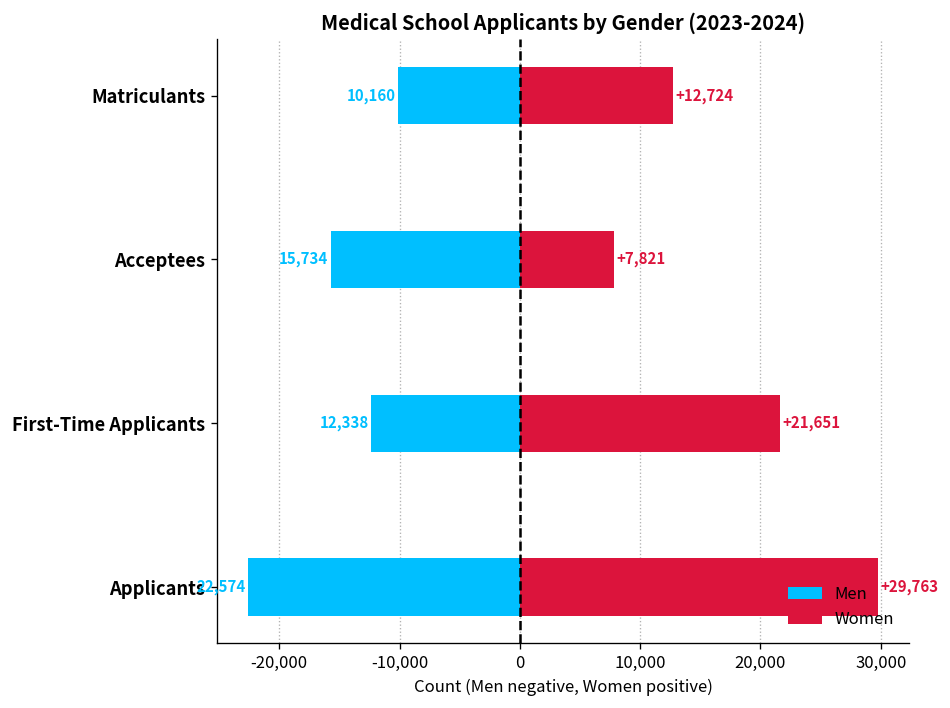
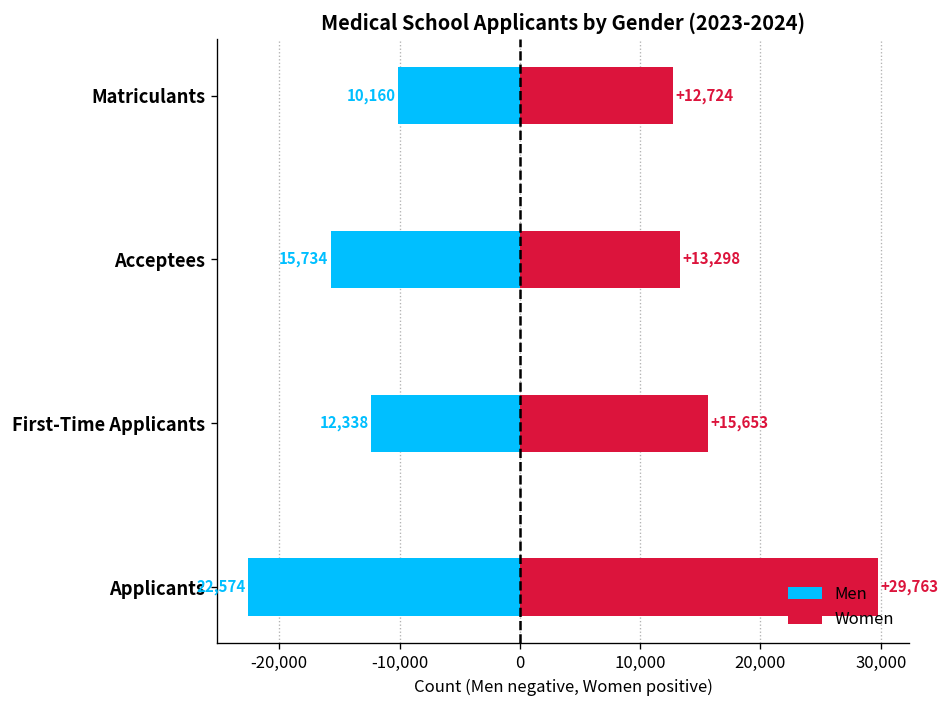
Women, Acceptees: +7,821 -> +13,298
Women, First-Time Applicants: +21,651 -> +15,653
